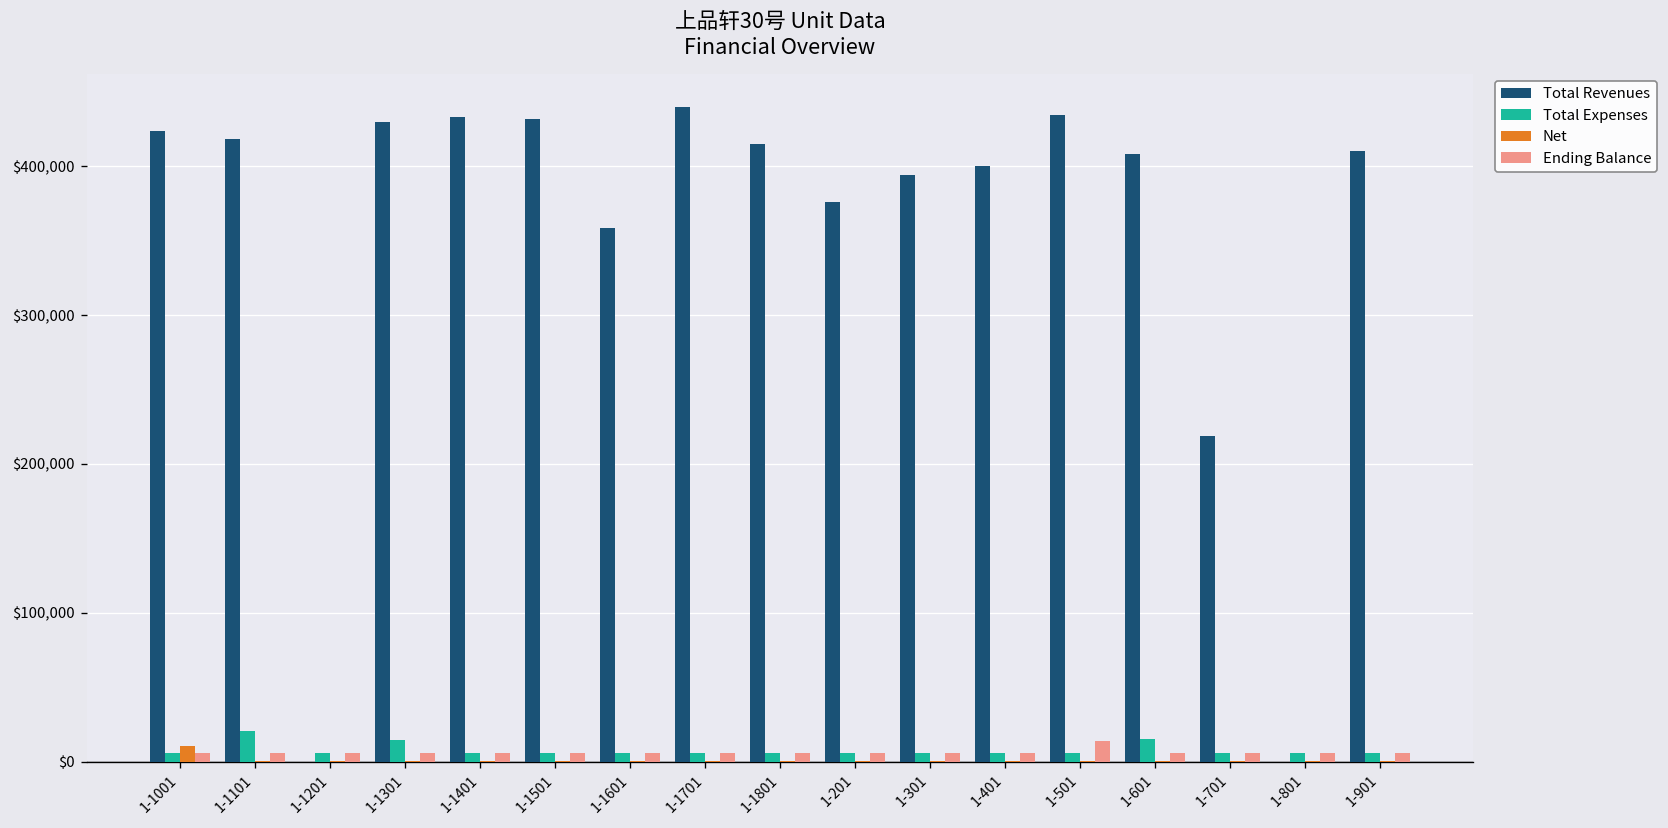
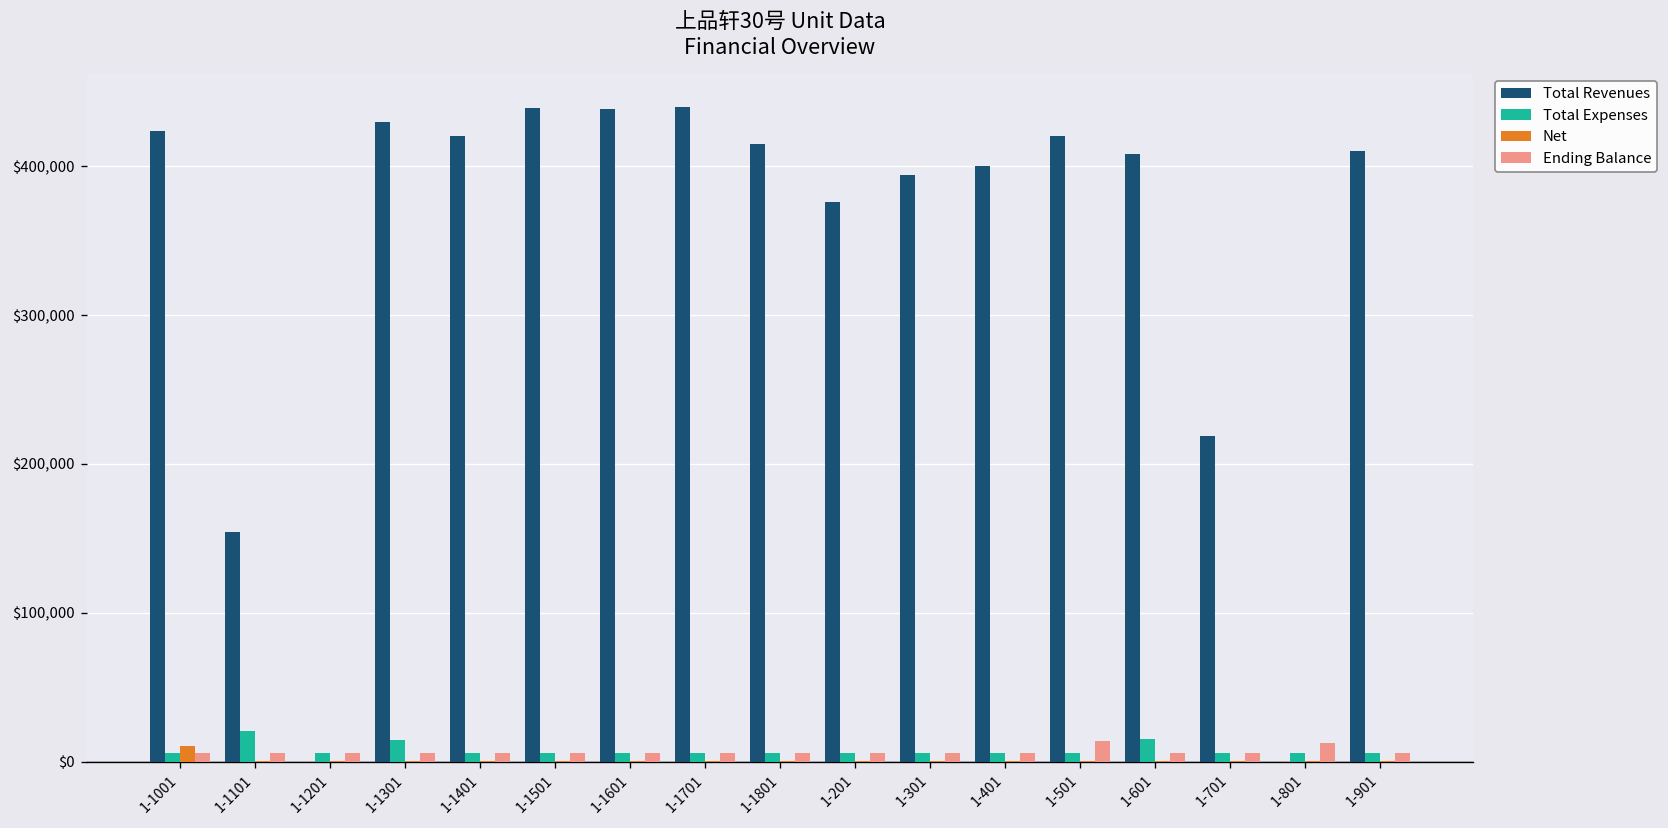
Total Revenues, 1-1101: $418,000 -> $154,000
Total Revenues, 1-1401: $433,000 -> $420,000
Total Revenues, 1-1501: $432,000 -> $439,000
Total Revenues, 1-1601: $359,000 -> $438,000
Total Revenues, 1-501: $434,000 -> $420,000
Ending Balance, 1-801: $6,000 -> $13,000
